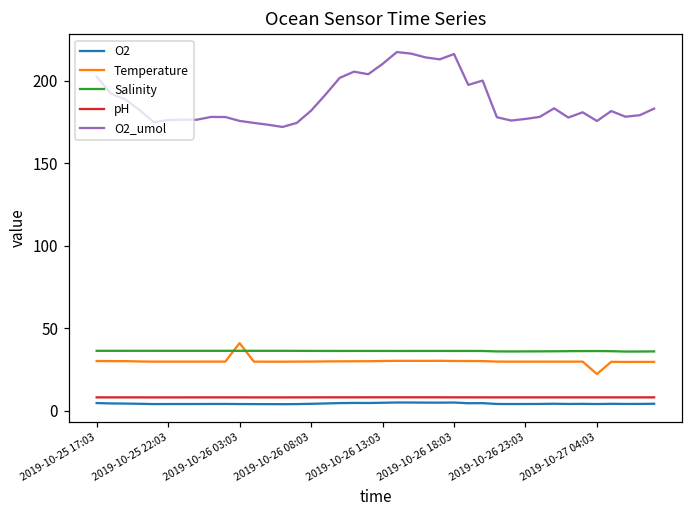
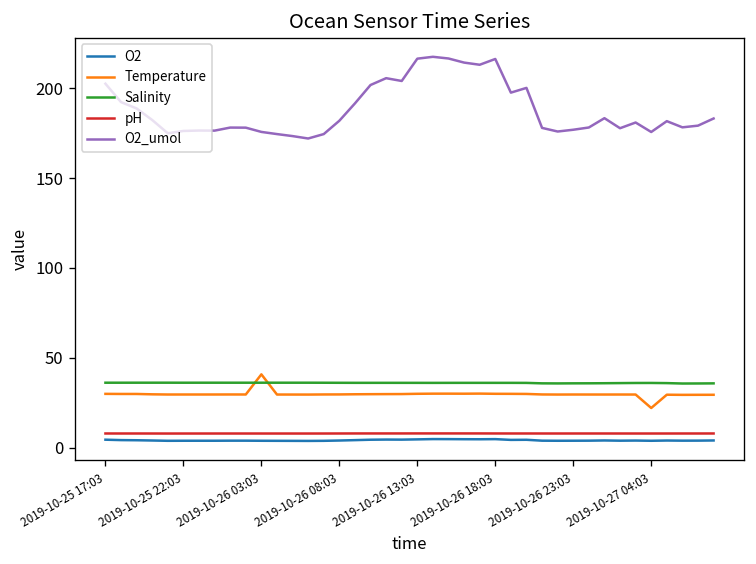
O2_umol, 2019-10-26 13:03: 210 -> 216
